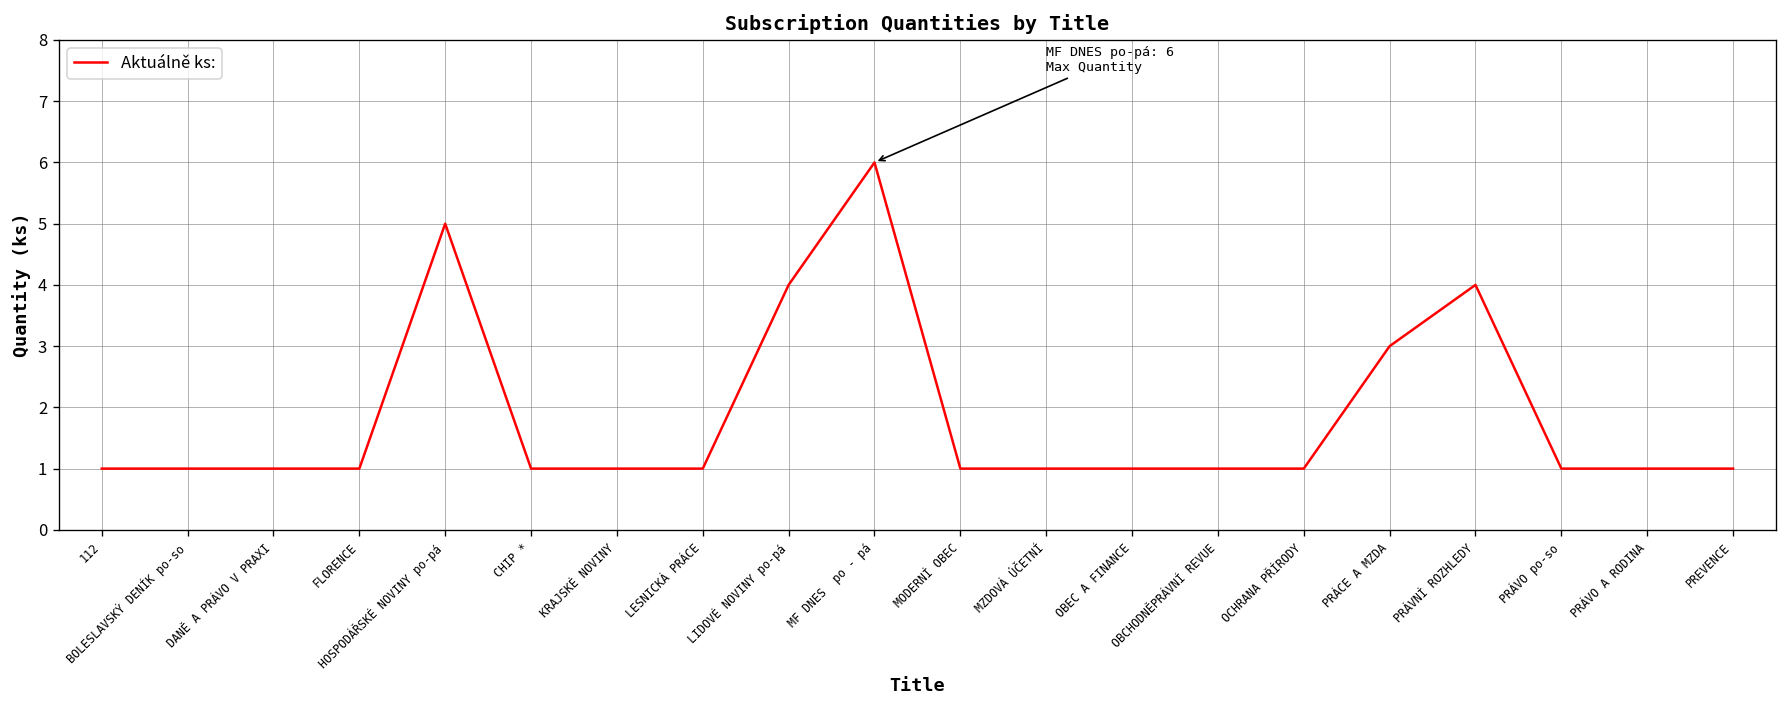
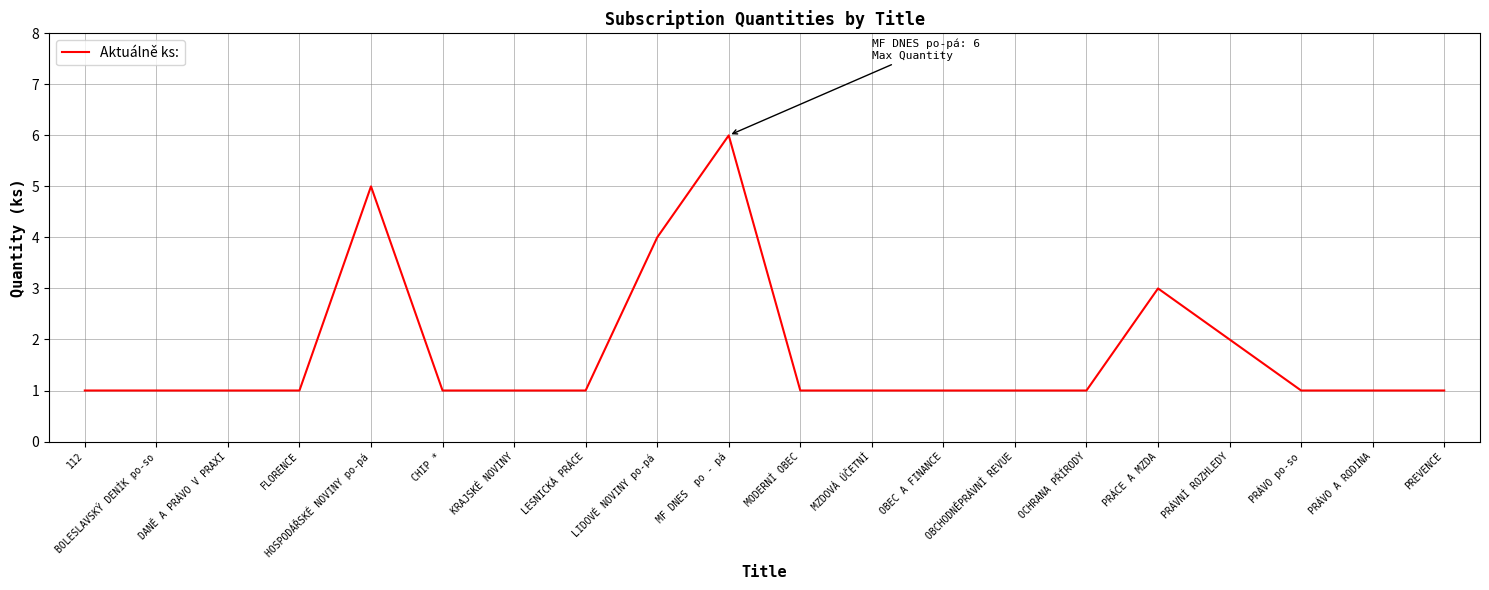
PRÁVNÍ ROZHLEDY: 4 -> 2
